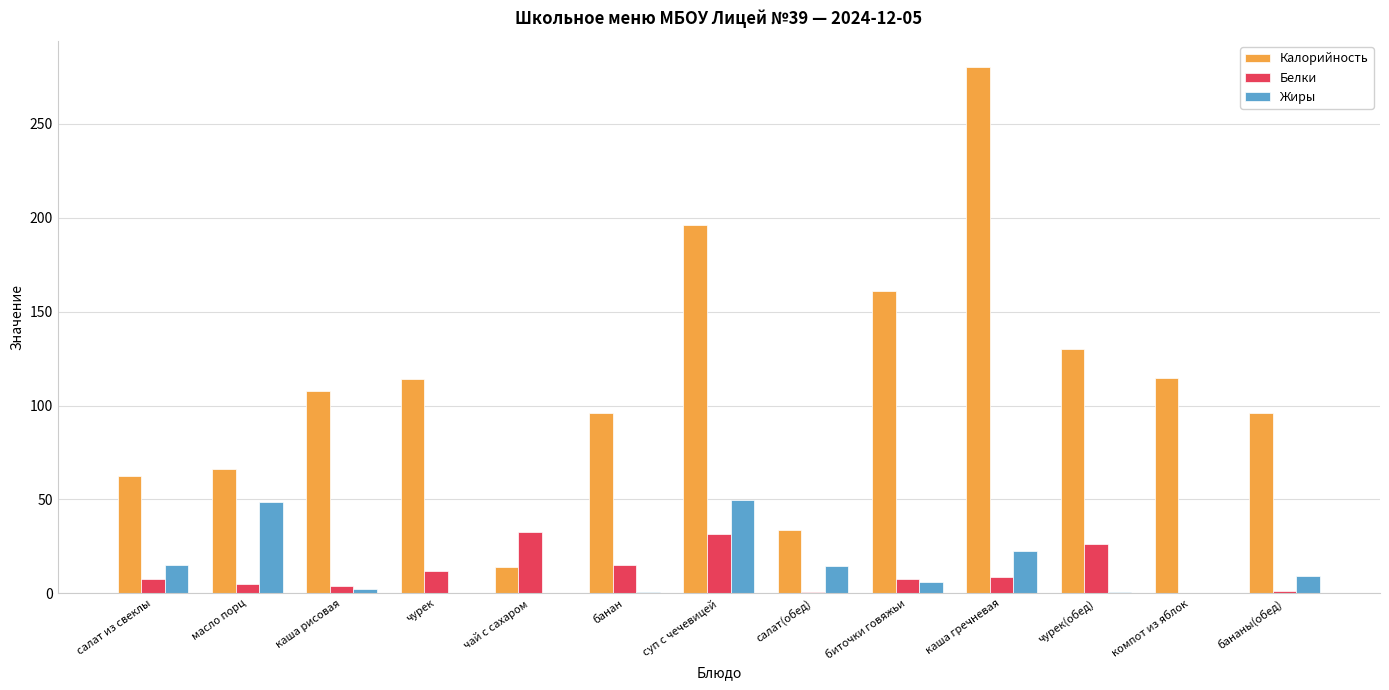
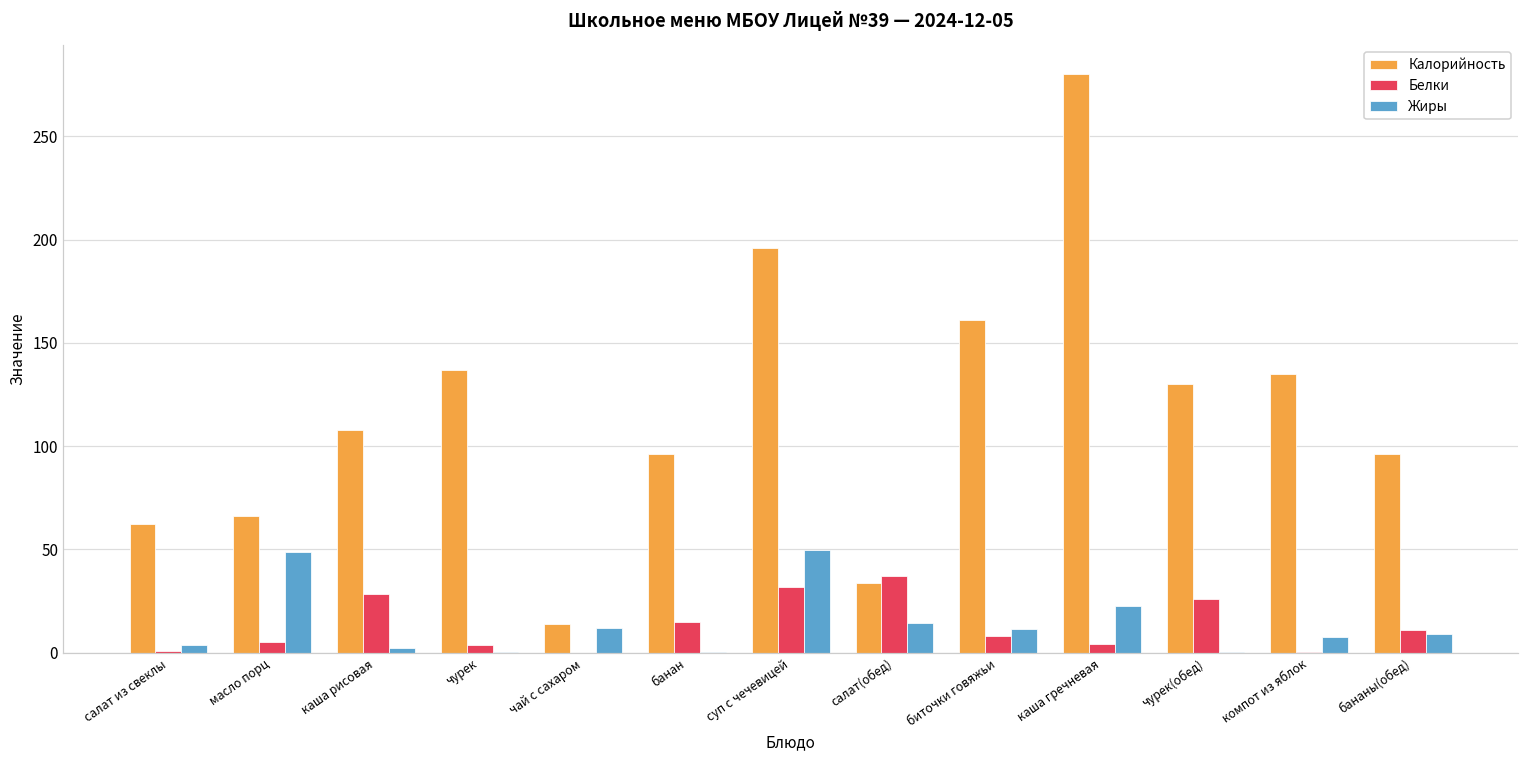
Белки, салат из свеклы: 8 -> 1
Жиры, салат из свеклы: 15 -> 4
Белки, каша рисовая: 4 -> 28
Калорийность, чурек: 114 -> 137
Белки, чурек: 12 -> 4
Белки, чай с сахаром: 33 -> 0
Жиры, чай с сахаром: 0 -> 12
Белки, салат(обед): 1 -> 37
Жиры, биточки говяжьи: 6 -> 11
Белки, каша гречневая: 9 -> 4
Калорийность, компот из яблок: 115 -> 135
Жиры, компот из яблок: 0 -> 8
Белки, бананы(обед): 2 -> 11
